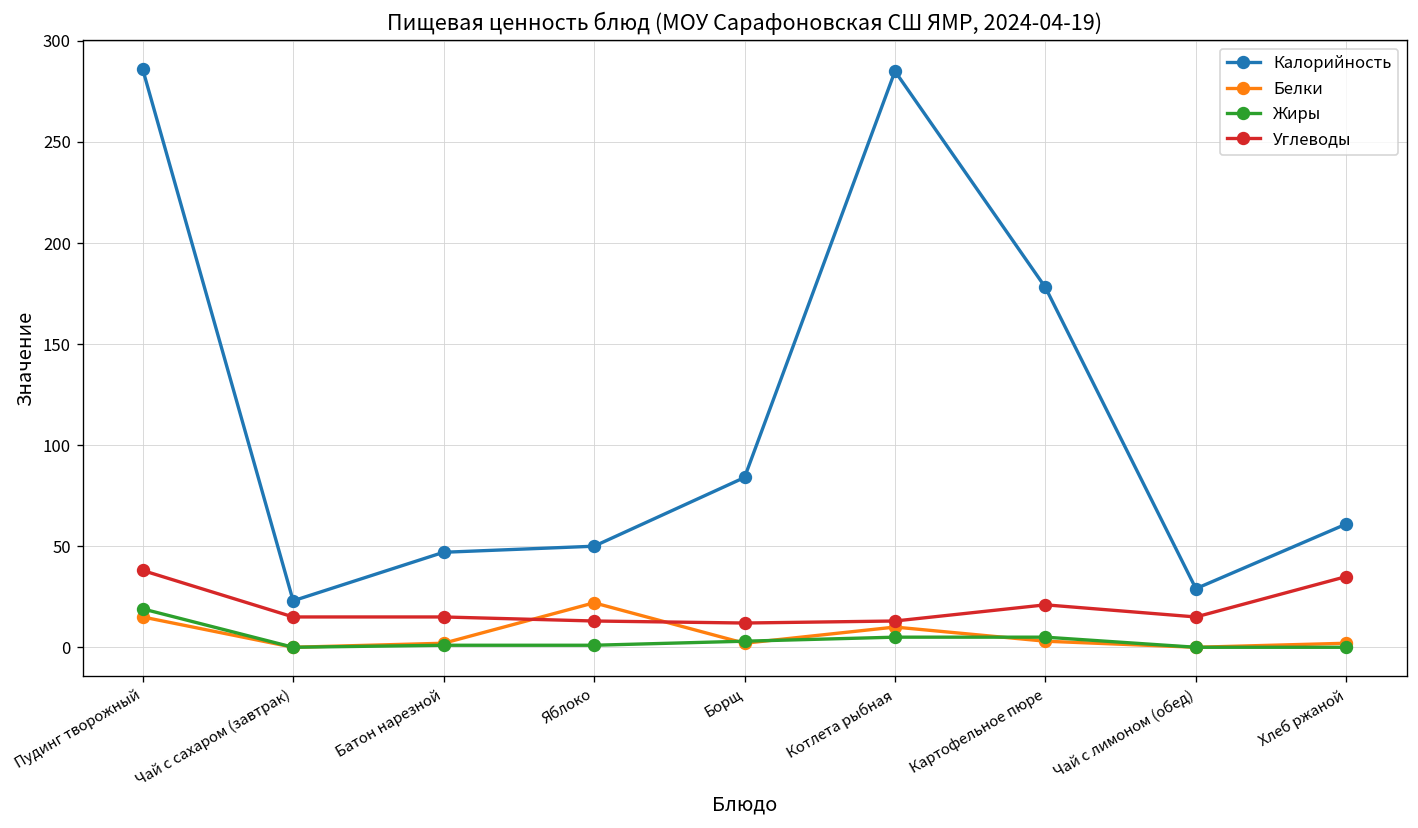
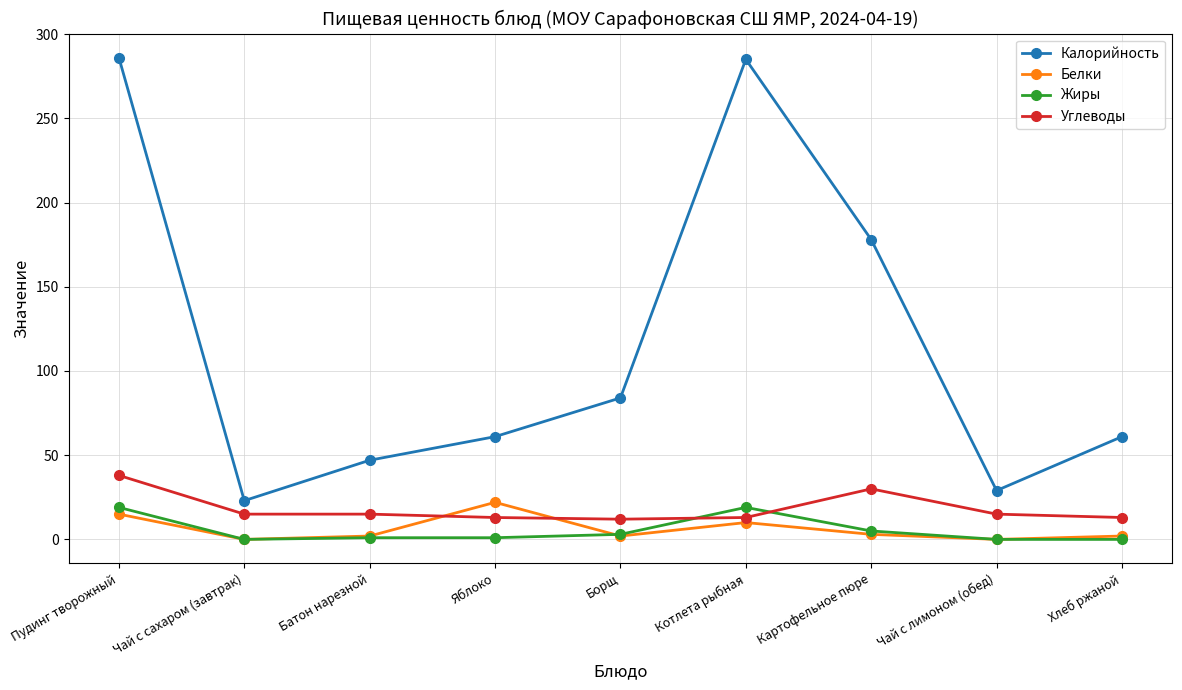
Калорийность, Яблоко: 50 -> 61
Жиры, Котлета рыбная: 5 -> 19
Углеводы, Картофельное пюре: 21 -> 30
Углеводы, Хлеб ржаной: 35 -> 13
